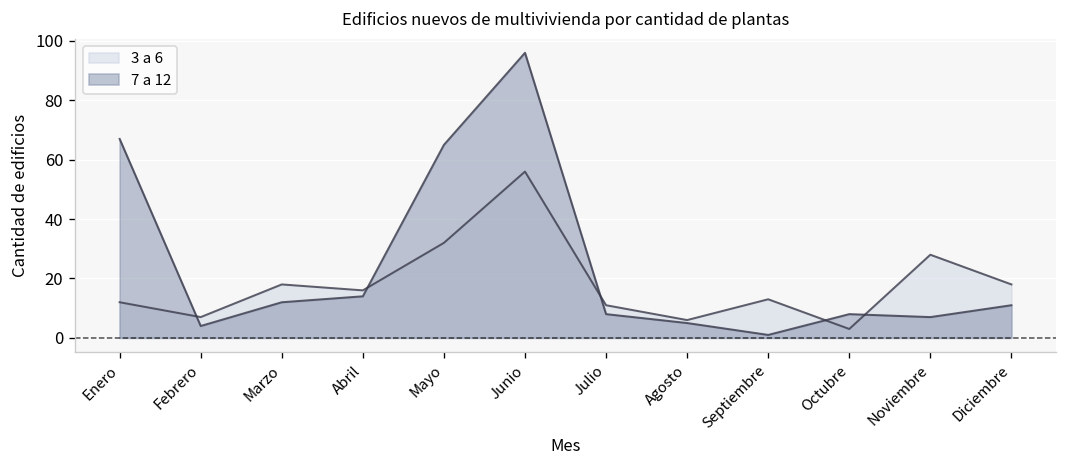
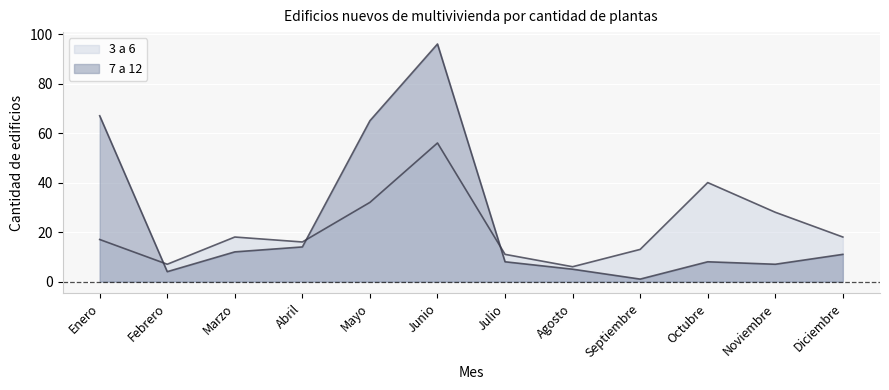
3 a 6, Enero: 12 -> 17
3 a 6, Octubre: 3 -> 40
